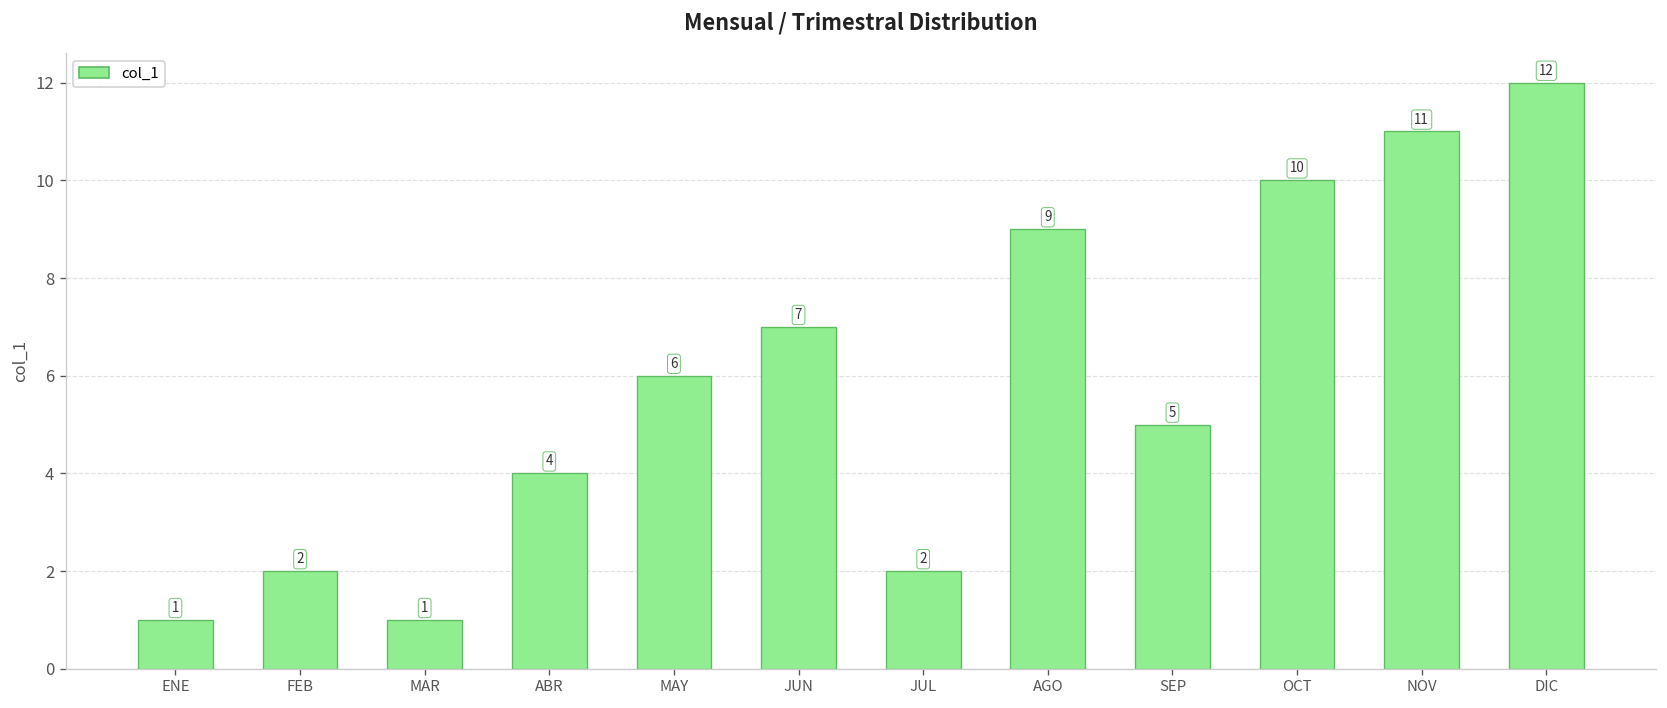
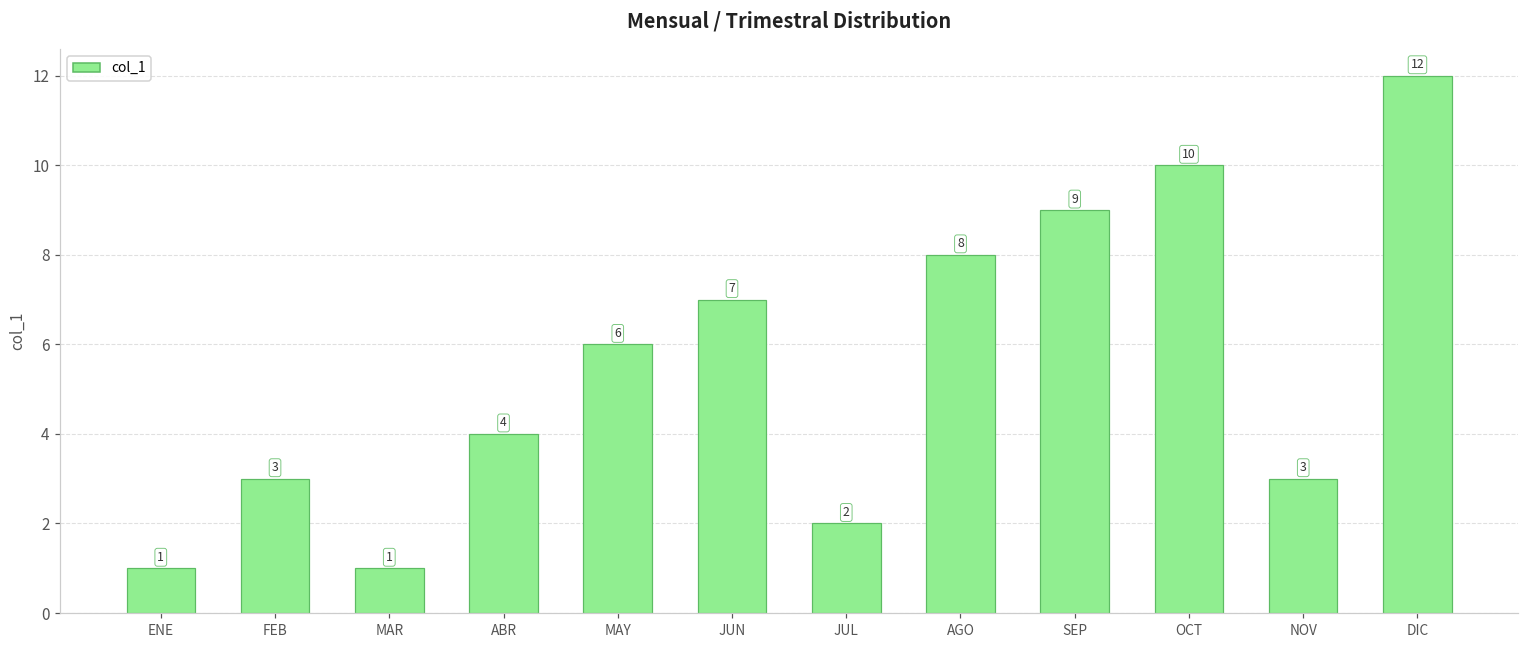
FEB: 2 -> 3
AGO: 9 -> 8
SEP: 5 -> 9
NOV: 11 -> 3
